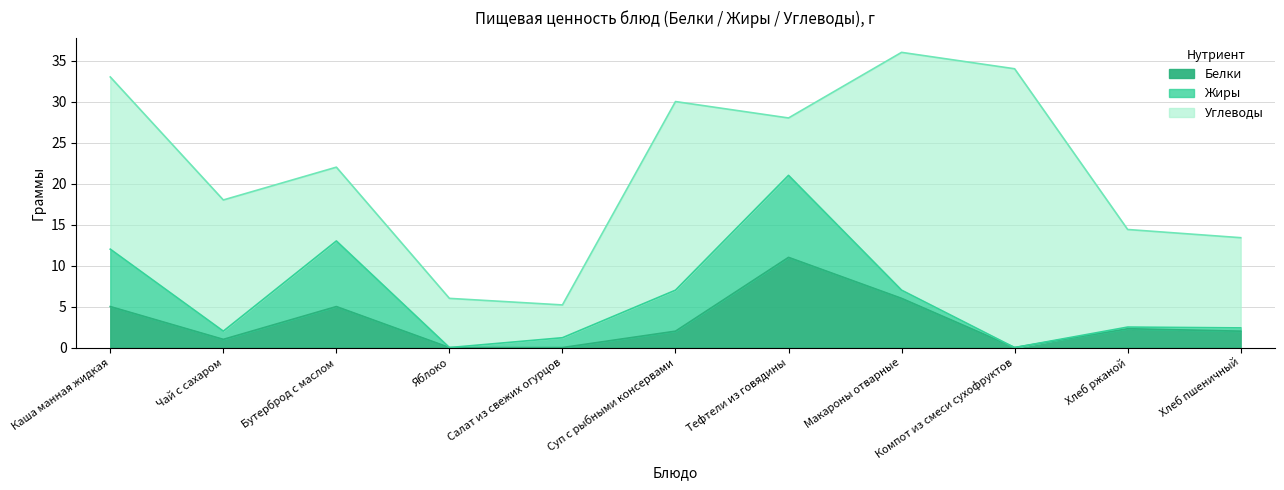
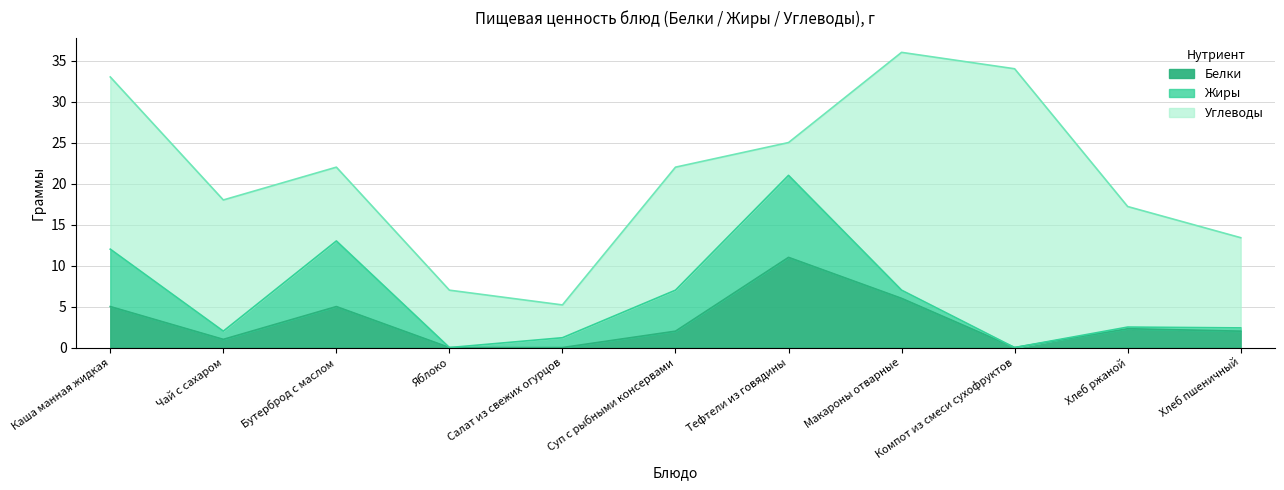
Углеводы, Яблоко: 6 -> 7
Углеводы, Суп с рыбными консервами: 23 -> 15
Углеводы, Тефтели из говядины: 7 -> 4
Углеводы, Хлеб ржаной: 12 -> 15
